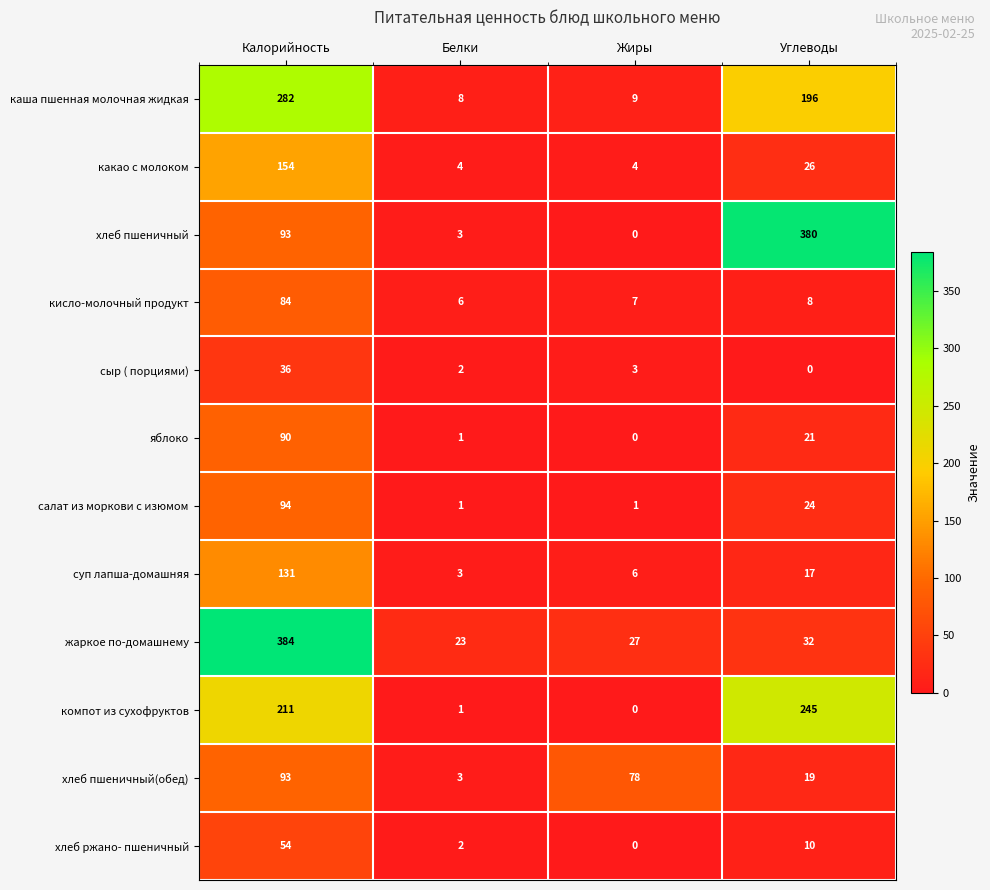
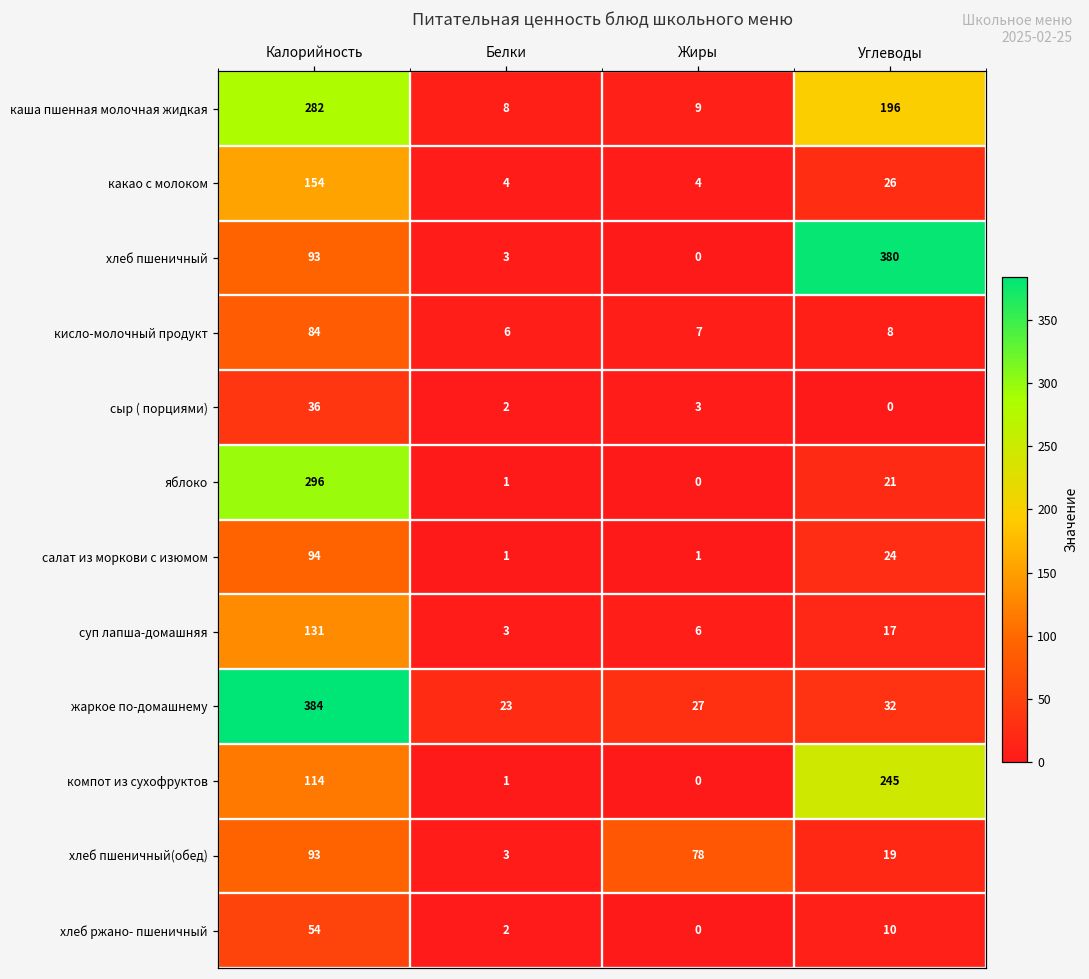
яблоко, Калорийность: 90 -> 296
компот из сухофруктов, Калорийность: 211 -> 114
